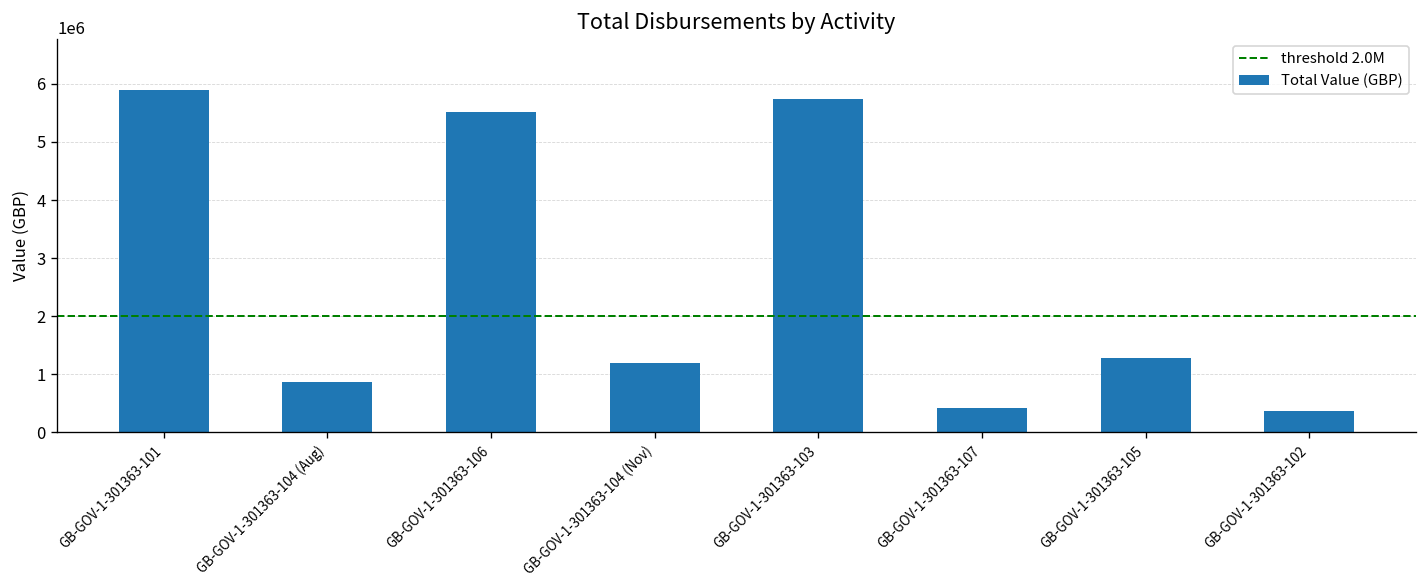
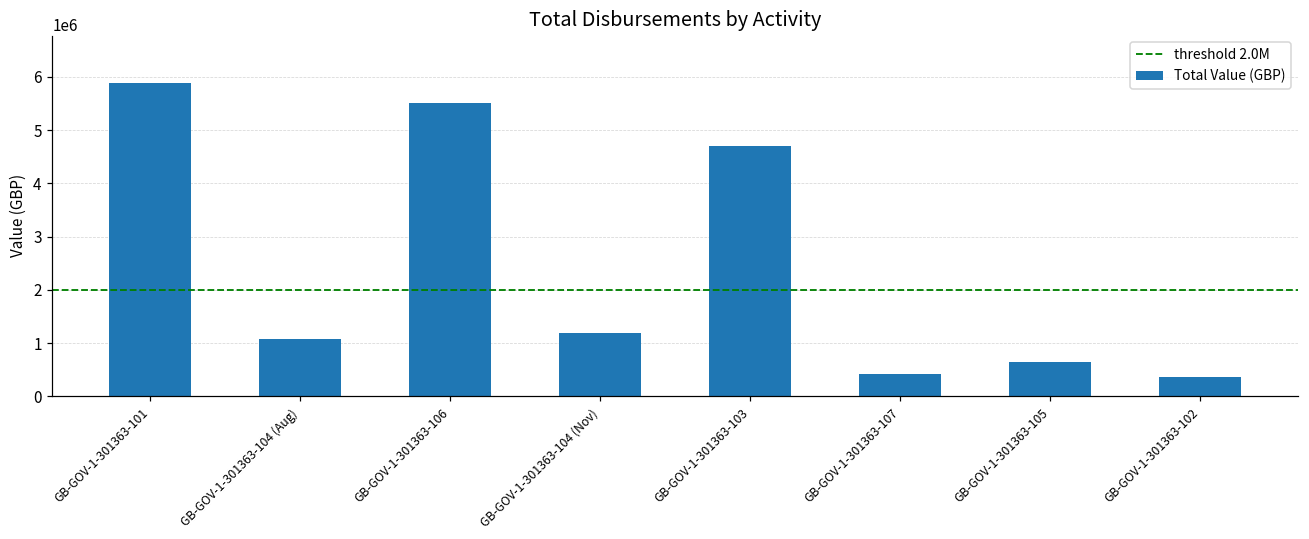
GB-GOV-1-301363-104 (Aug): 900000 -> 1100000
GB-GOV-1-301363-103: 5700000 -> 4700000
GB-GOV-1-301363-105: 1300000 -> 600000
